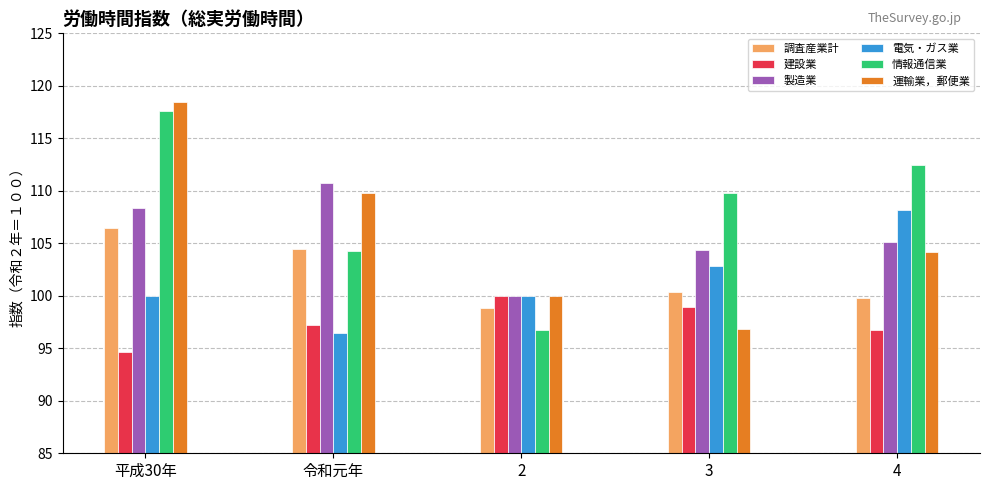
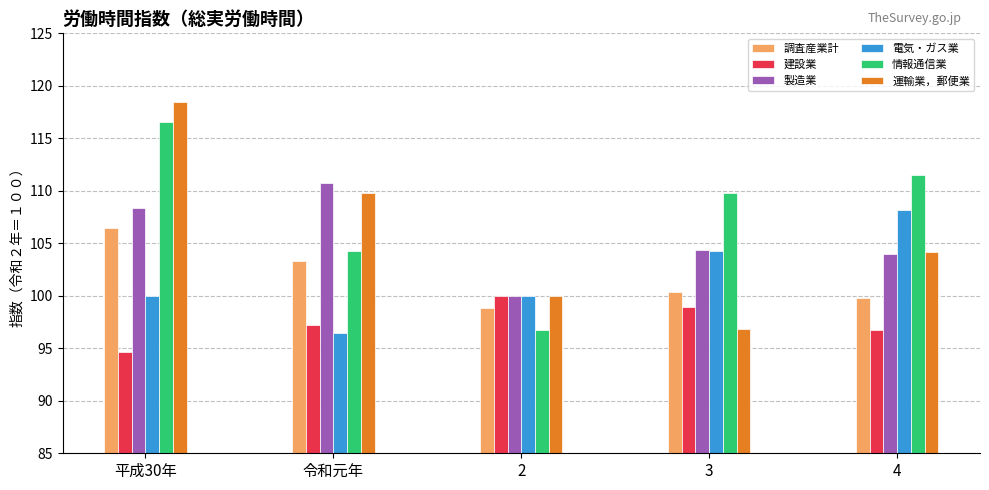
情報通信業, 平成30年: 117.6 -> 116.6
調査産業計, 令和元年: 104.5 -> 103.3
電気・ガス業, 3: 102.8 -> 104.3
製造業, 4: 105.1 -> 104.0
情報通信業, 4: 112.5 -> 111.5
